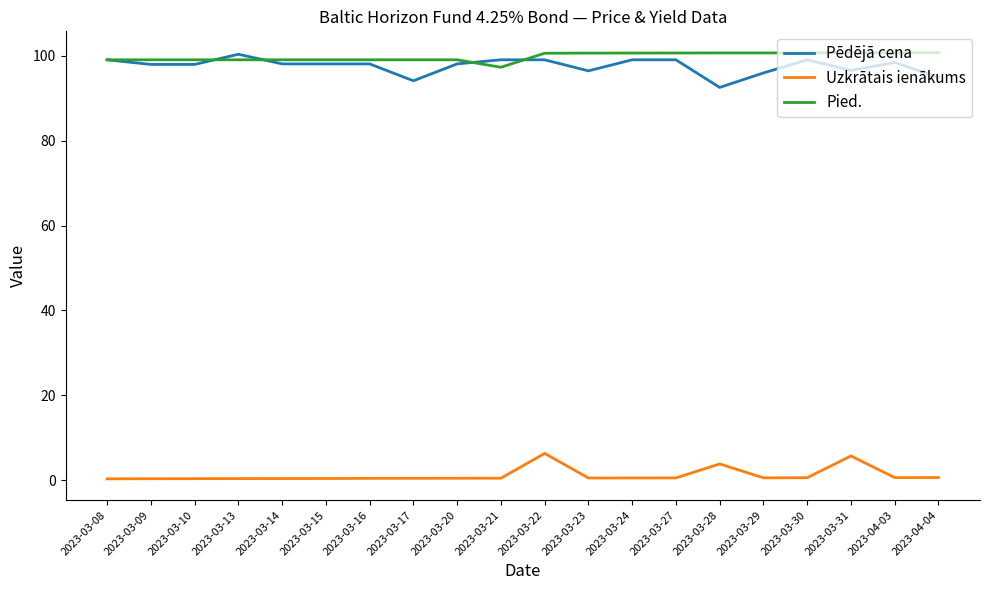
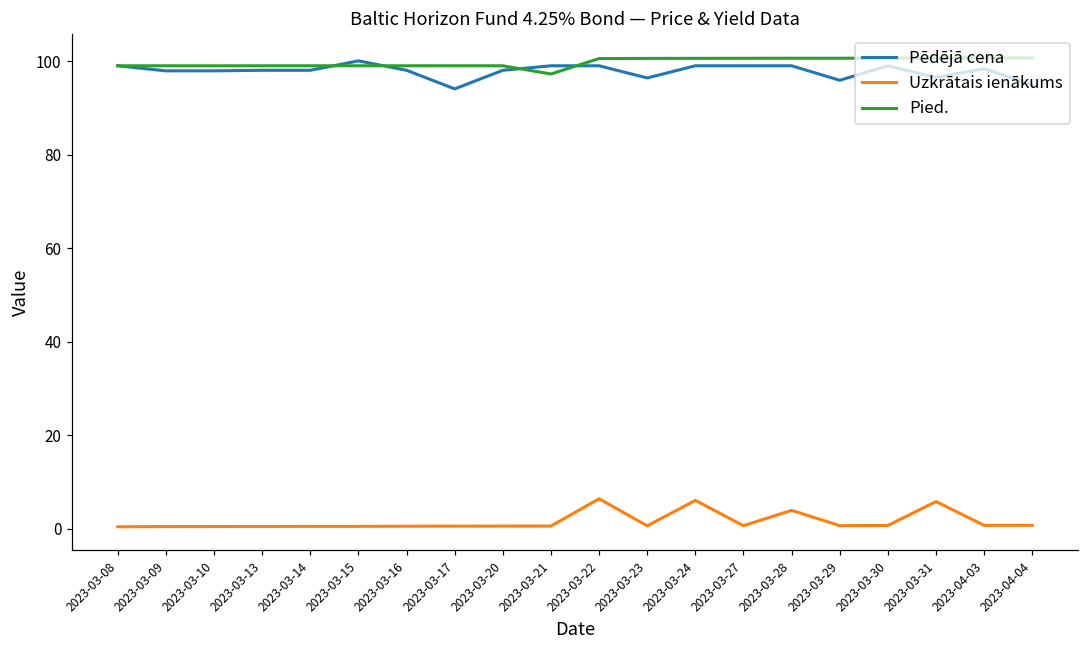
Pēdējā cena, 2023-03-13: 100 -> 98
Pēdējā cena, 2023-03-15: 98 -> 100
Uzkrātais ienākums, 2023-03-24: 1 -> 6
Pēdējā cena, 2023-03-28: 93 -> 99
